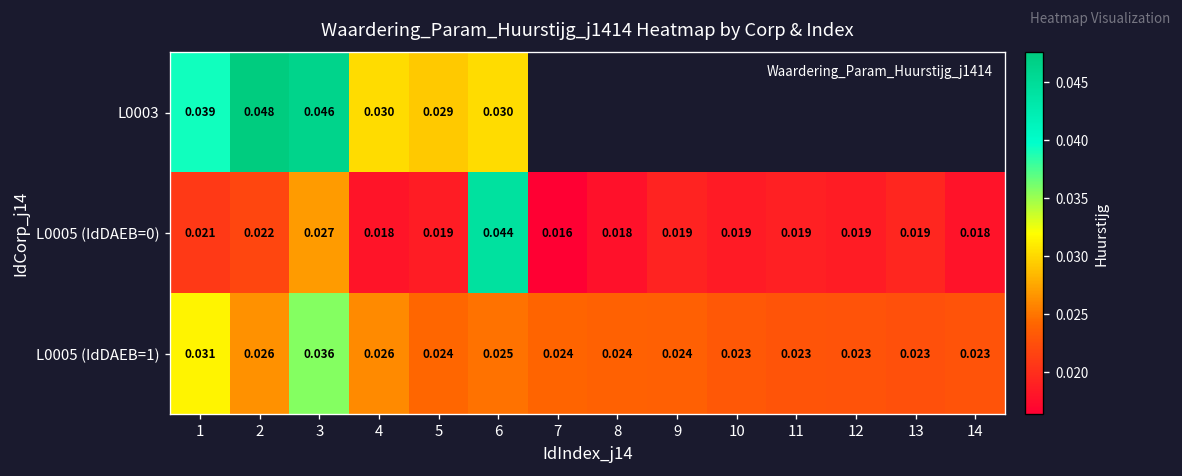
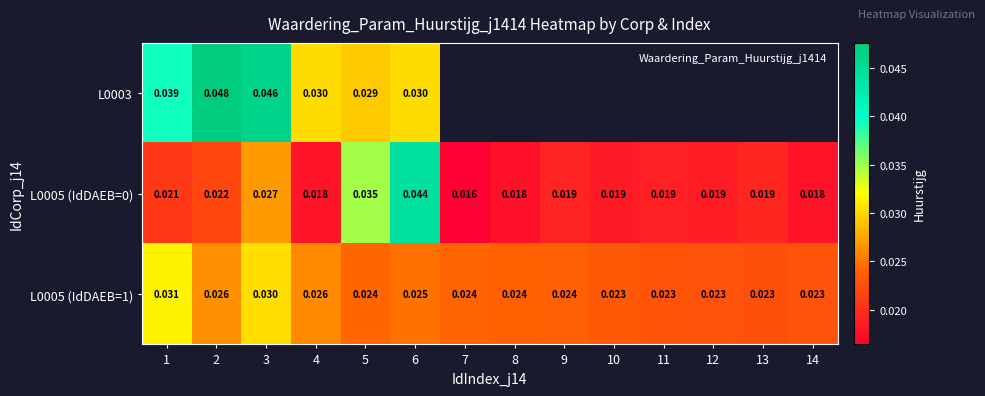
L0005 (IdDAEB=0), 5: 0.019 -> 0.035
L0005 (IdDAEB=1), 3: 0.036 -> 0.030
